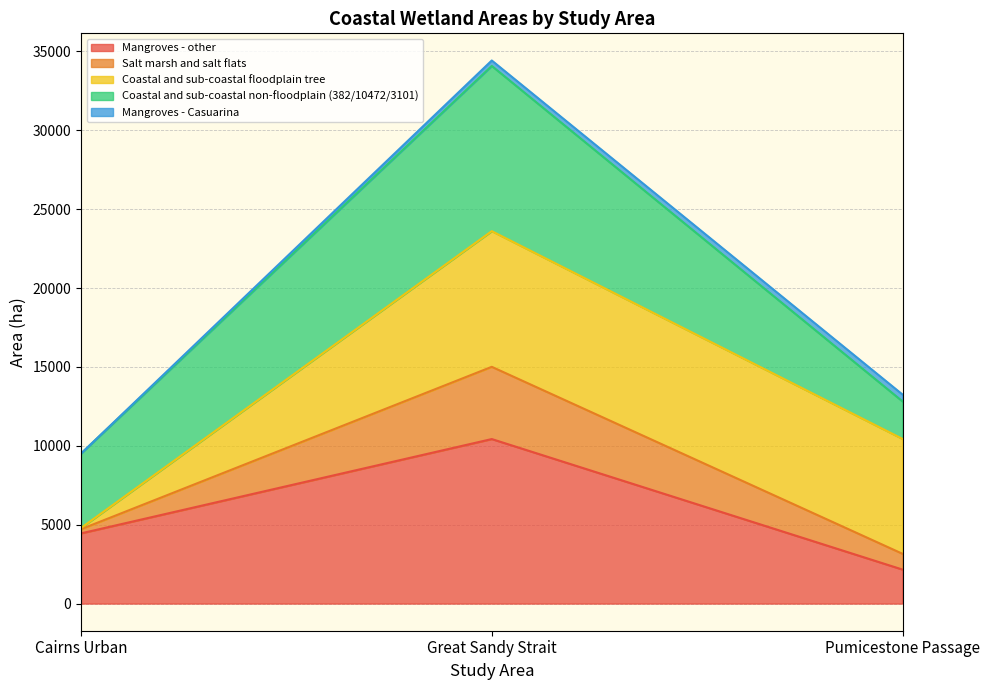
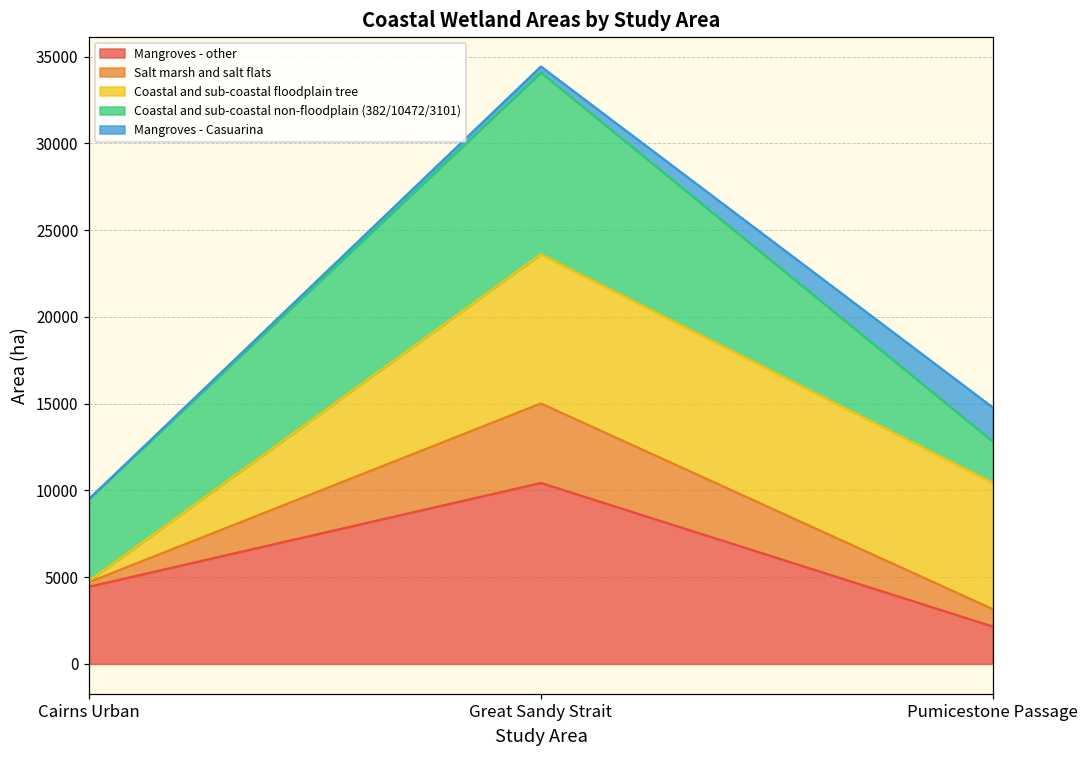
Mangroves - Casuarina, Pumicestone Passage: 400 -> 2000
